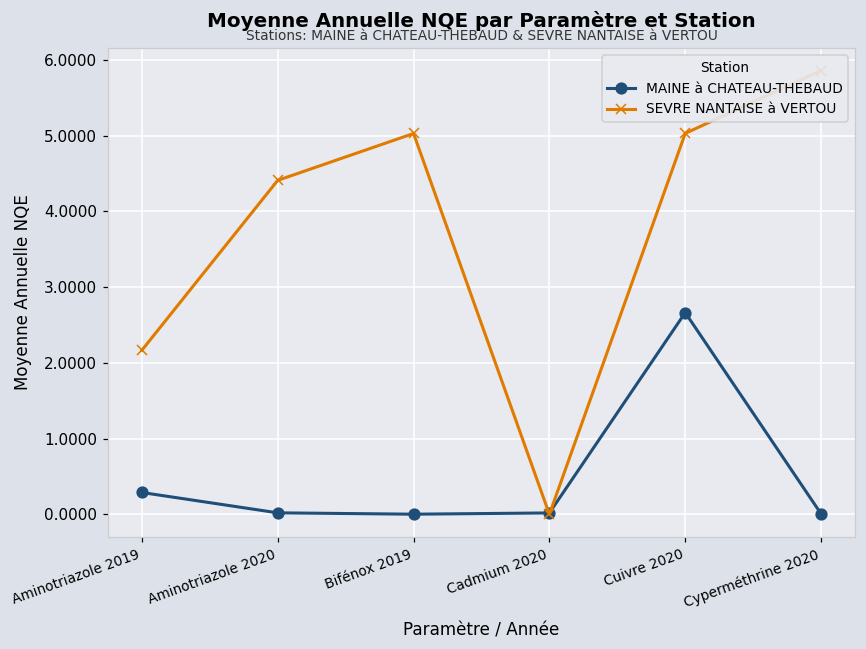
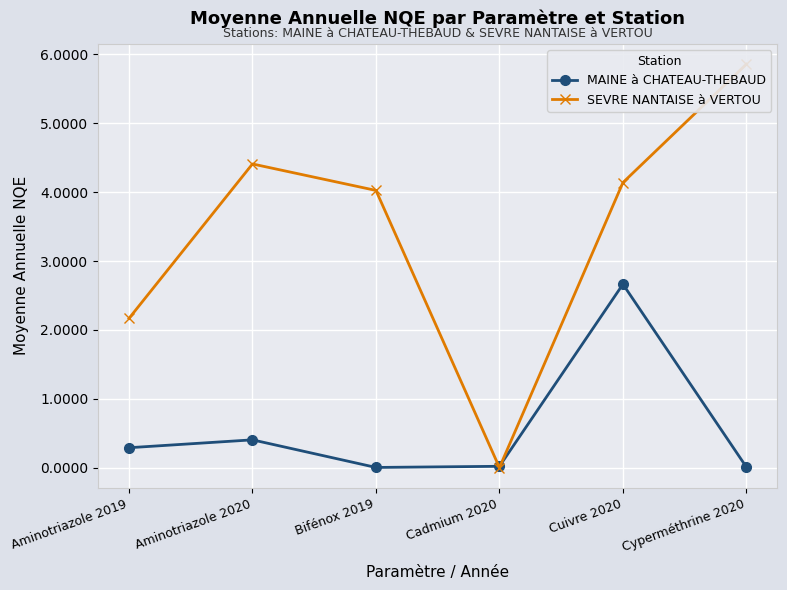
MAINE à CHATEAU-THEBAUD, Aminotriazole 2020: 0.0 -> 0.4
SEVRE NANTAISE à VERTOU, Bifénox 2019: 5.0 -> 4.0
SEVRE NANTAISE à VERTOU, Cuivre 2020: 5.0 -> 4.1
